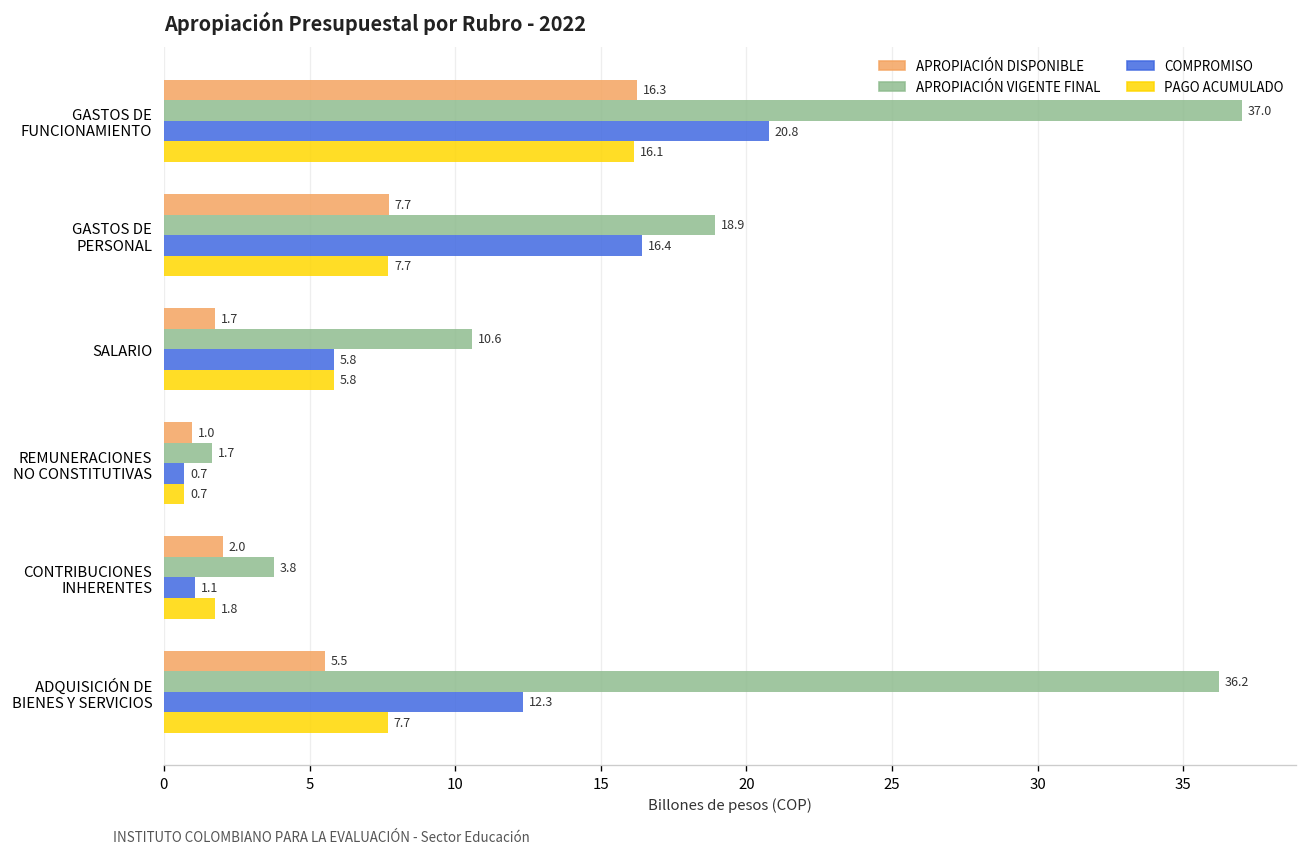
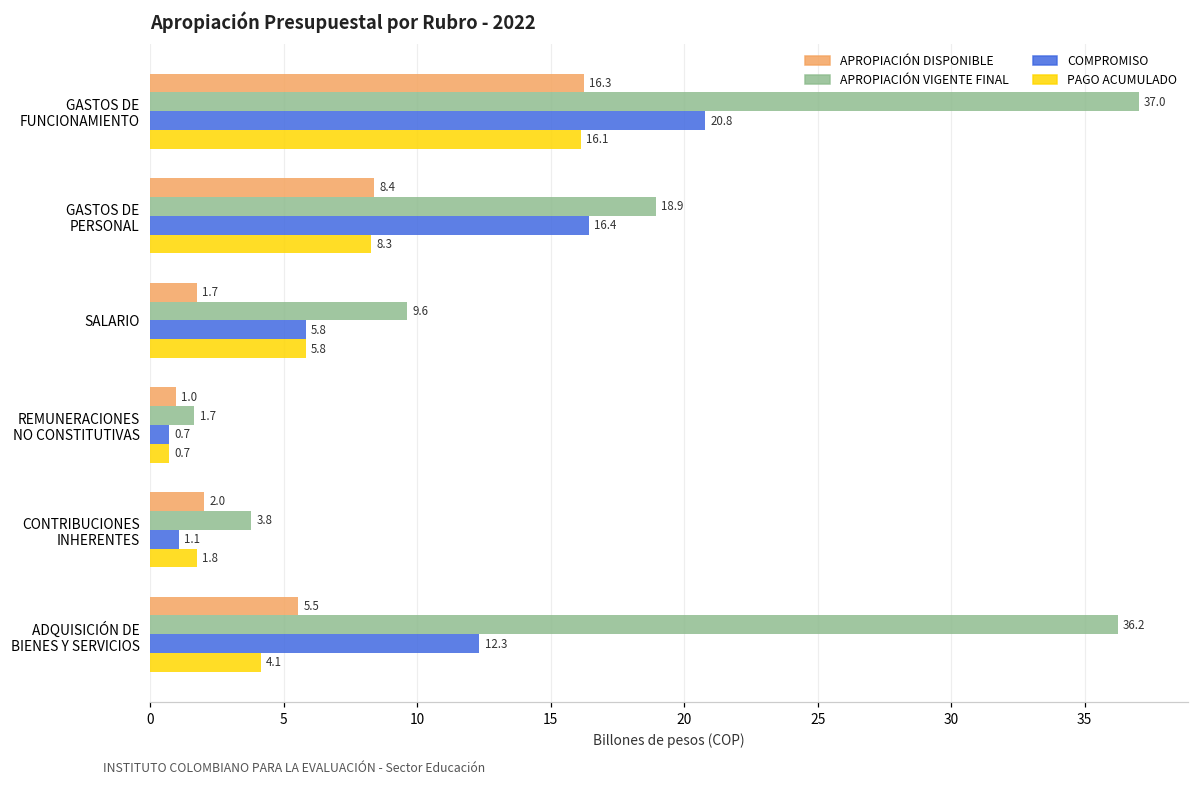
APROPIACIÓN DISPONIBLE, GASTOS DE PERSONAL: 7.7 -> 8.4
PAGO ACUMULADO, GASTOS DE PERSONAL: 7.7 -> 8.3
APROPIACIÓN VIGENTE FINAL, SALARIO: 10.6 -> 9.6
PAGO ACUMULADO, ADQUISICIÓN DE BIENES Y SERVICIOS: 7.7 -> 4.1
